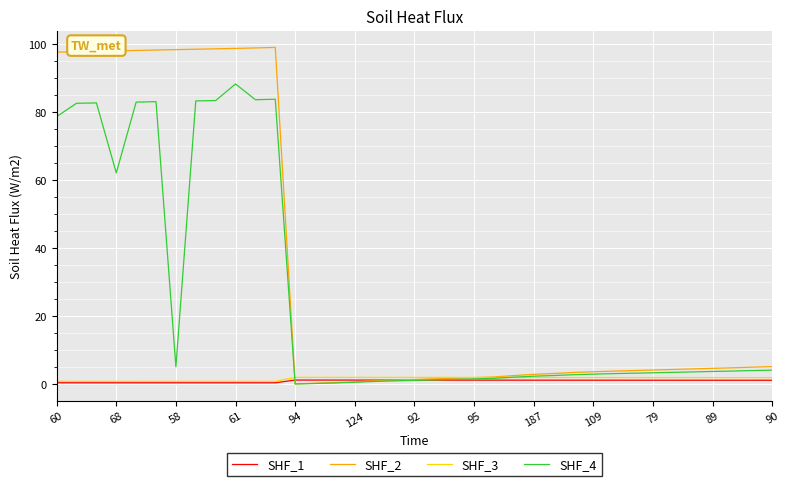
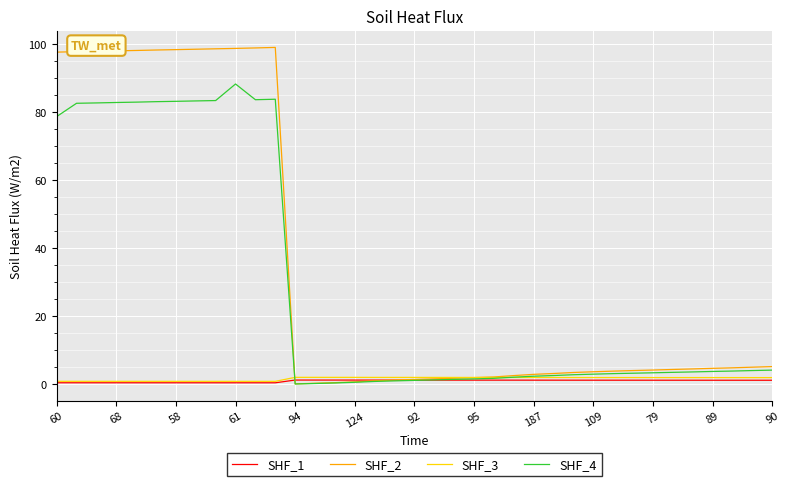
SHF_4, 68: 62 -> 83
SHF_4, 58: 5 -> 83
